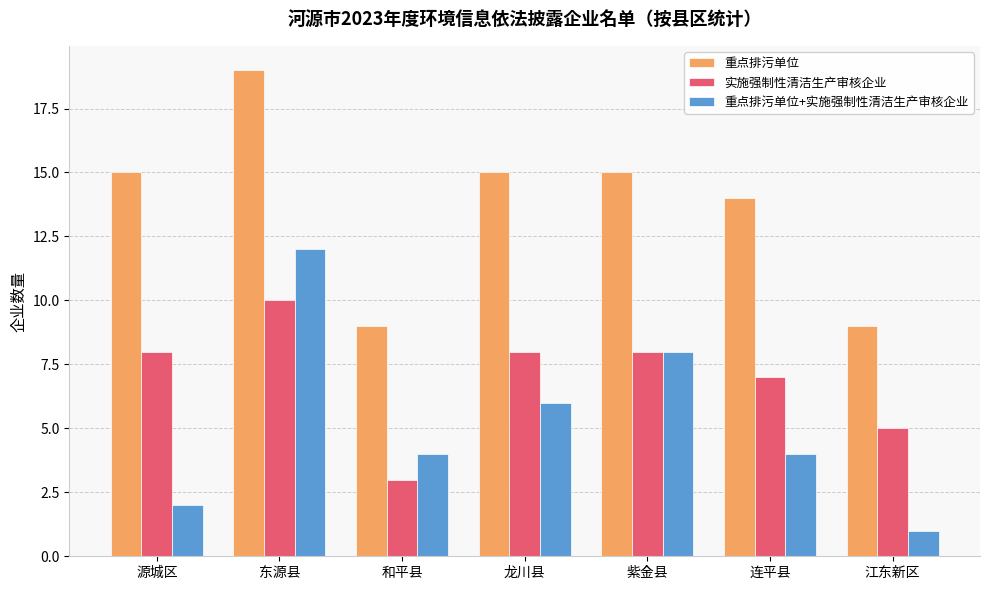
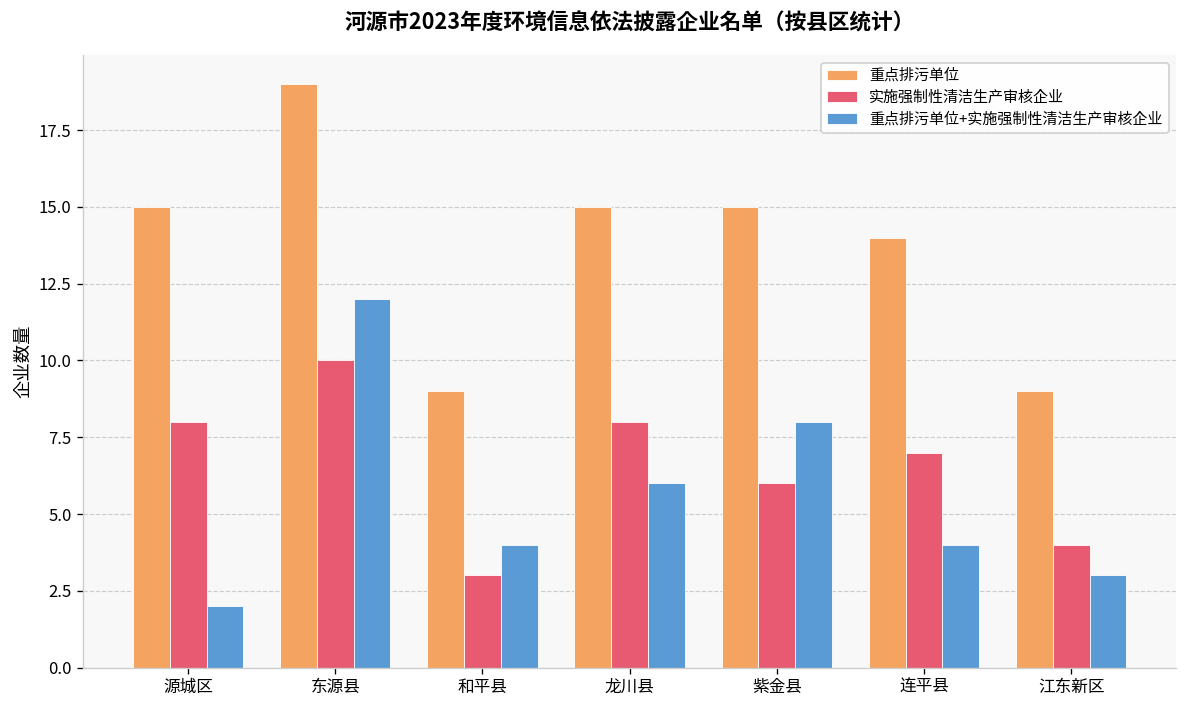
实施强制性清洁生产审核企业, 紫金县: 8 -> 6
实施强制性清洁生产审核企业, 江东新区: 5 -> 4
重点排污单位+实施强制性清洁生产审核企业, 江东新区: 1 -> 3
